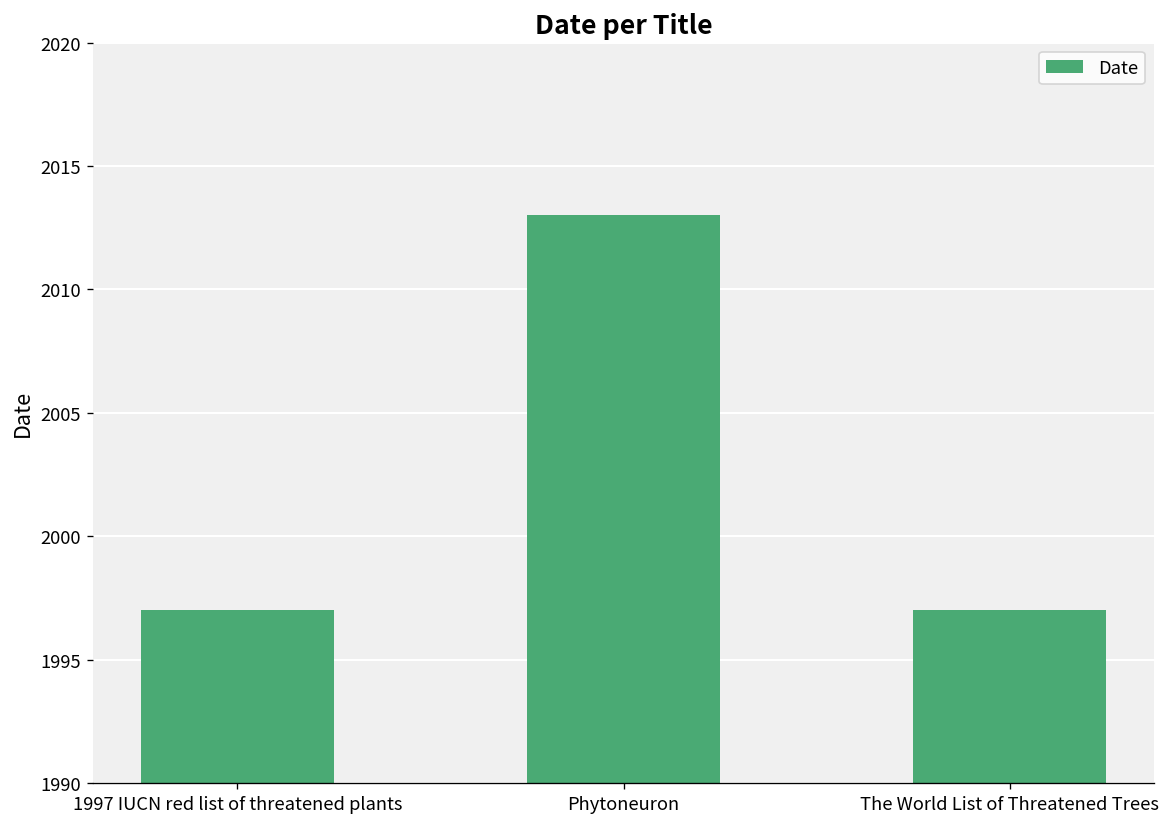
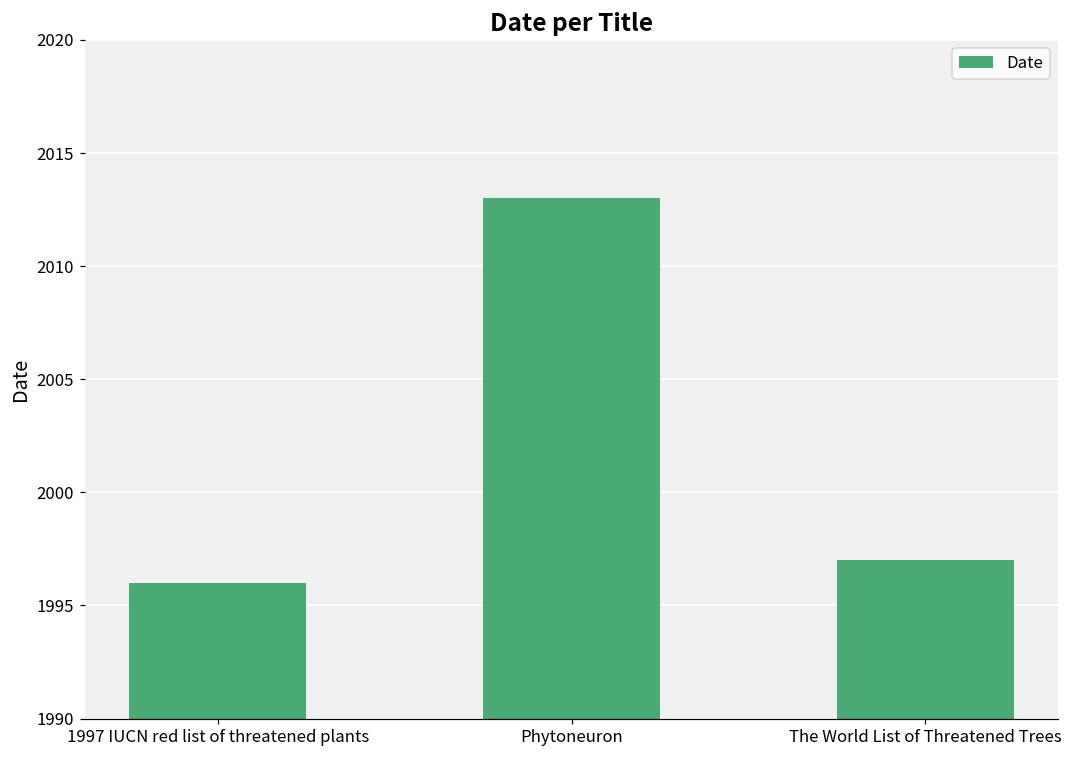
1997 IUCN red list of threatened plants: 1997 -> 1996
